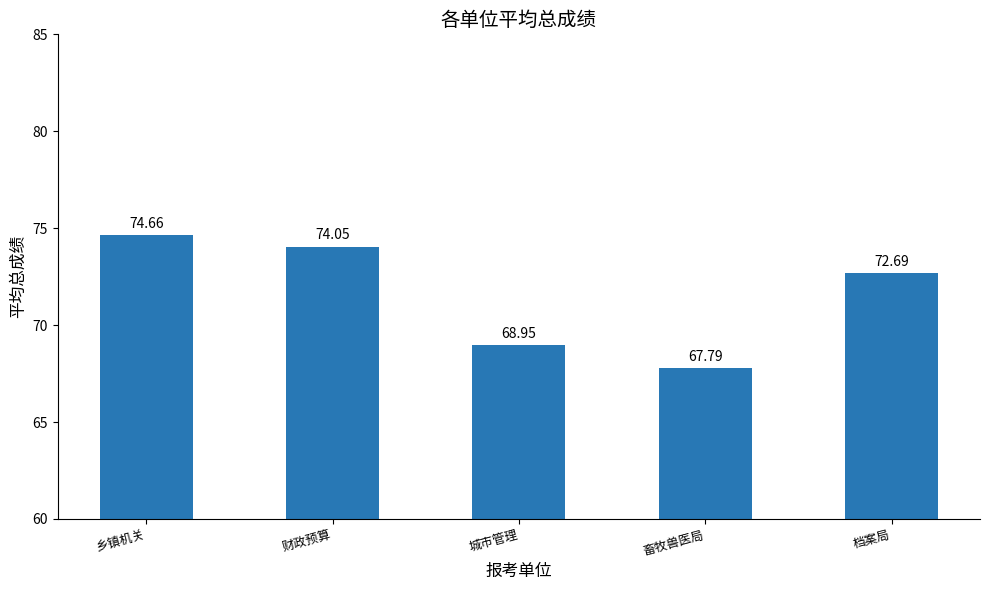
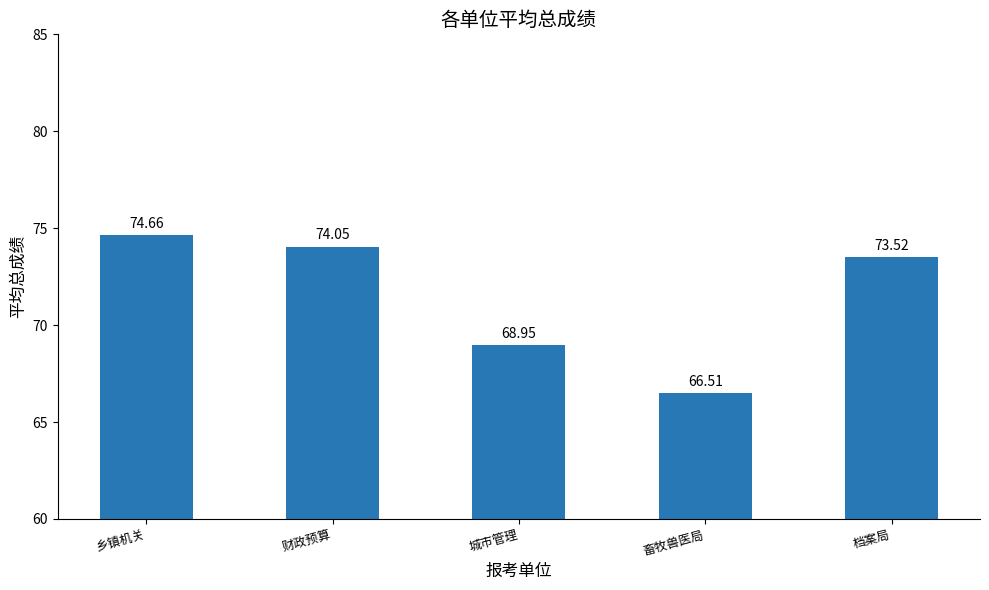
畜牧兽医局: 67.79 -> 66.51
档案局: 72.69 -> 73.52
